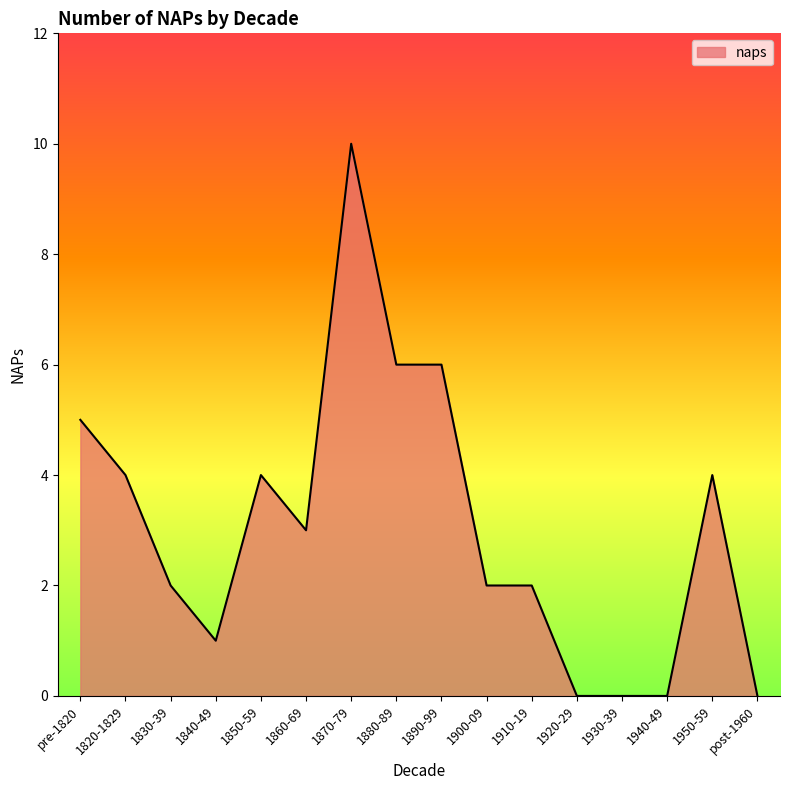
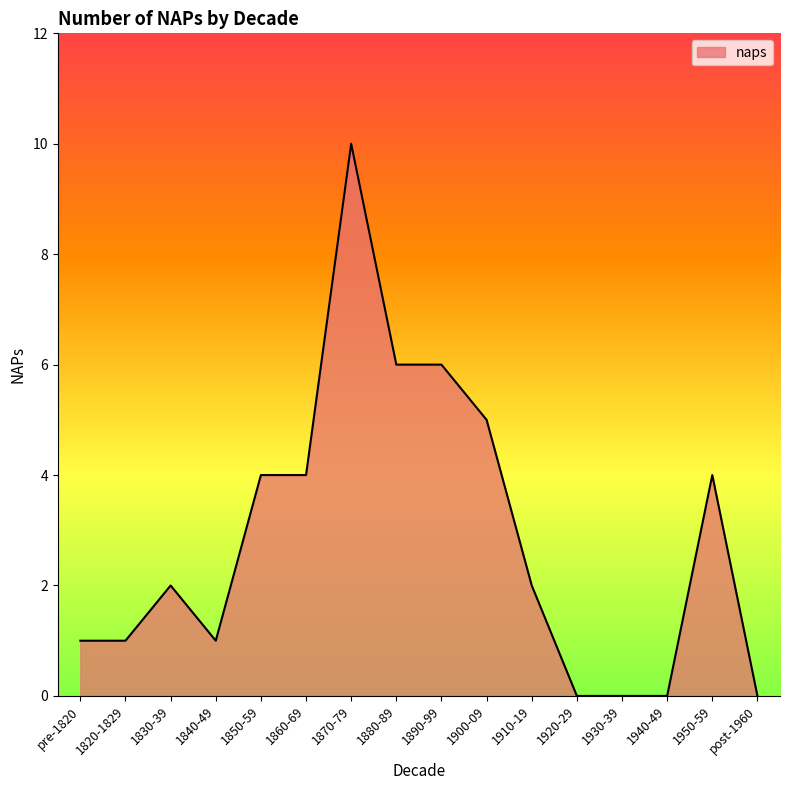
pre-1820: 5 -> 1
1820-1829: 4 -> 1
1860-69: 3 -> 4
1900-09: 2 -> 5
